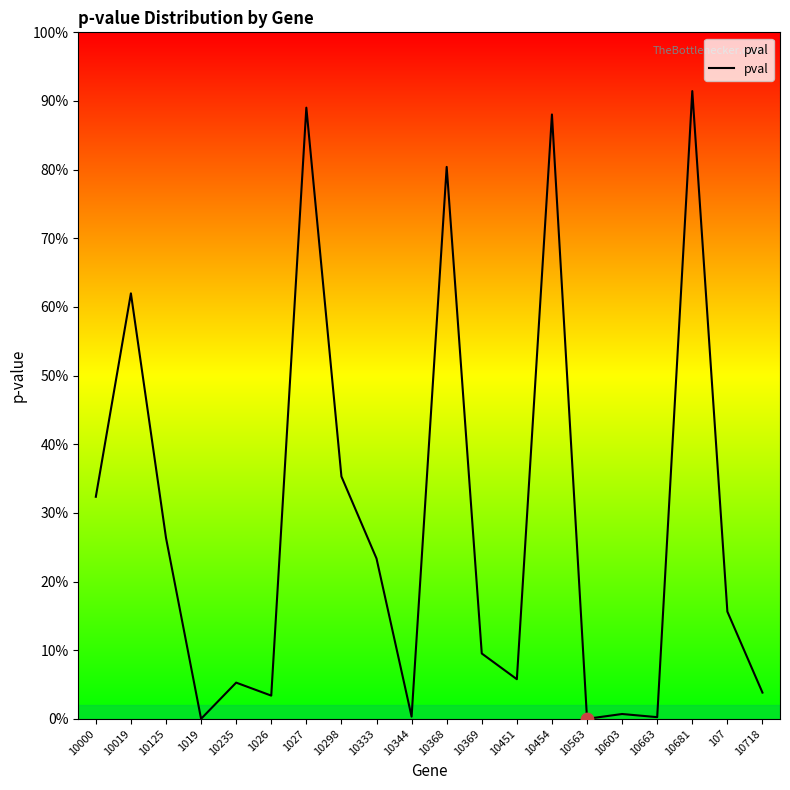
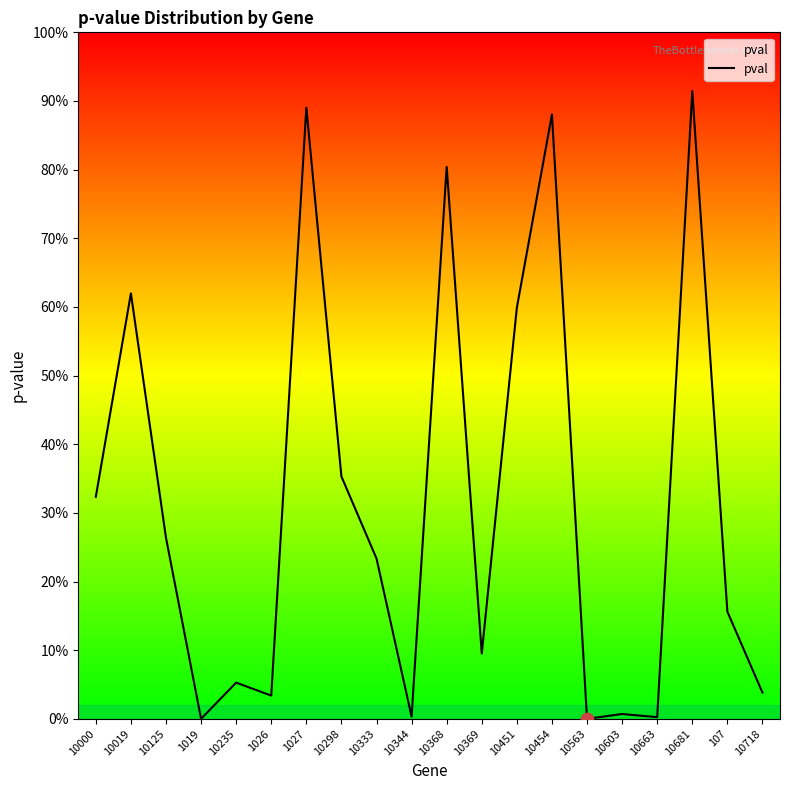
pval, 10451: 6% -> 60%
